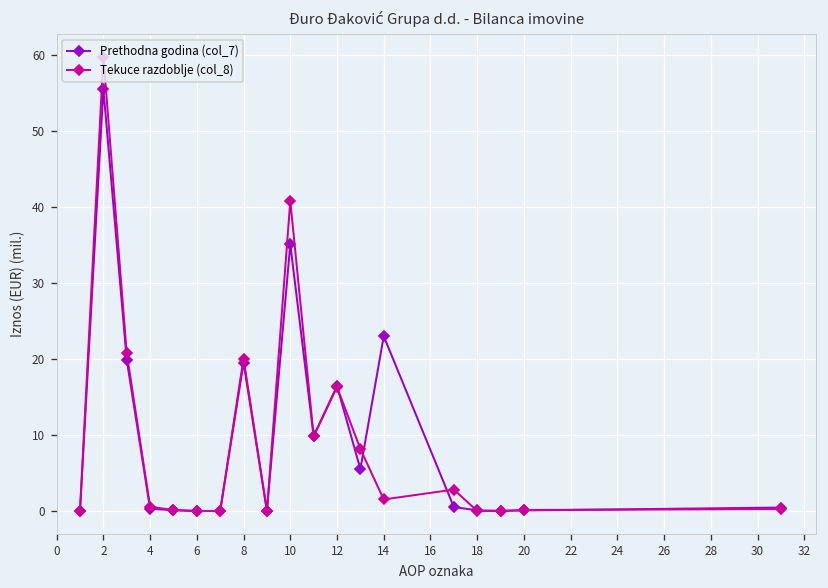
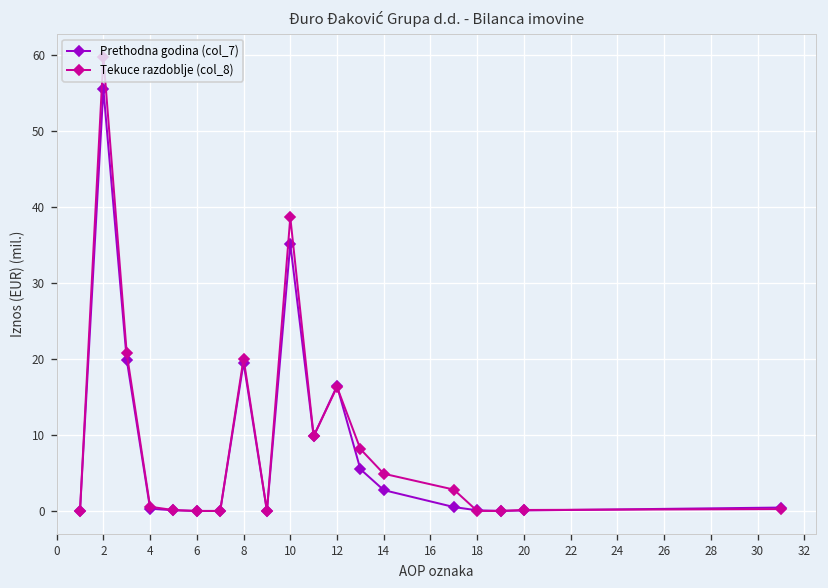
Tekuce razdoblje (col_8), 10: 41 -> 39
Prethodna godina (col_7), 14: 23 -> 3
Tekuce razdoblje (col_8), 14: 2 -> 5
